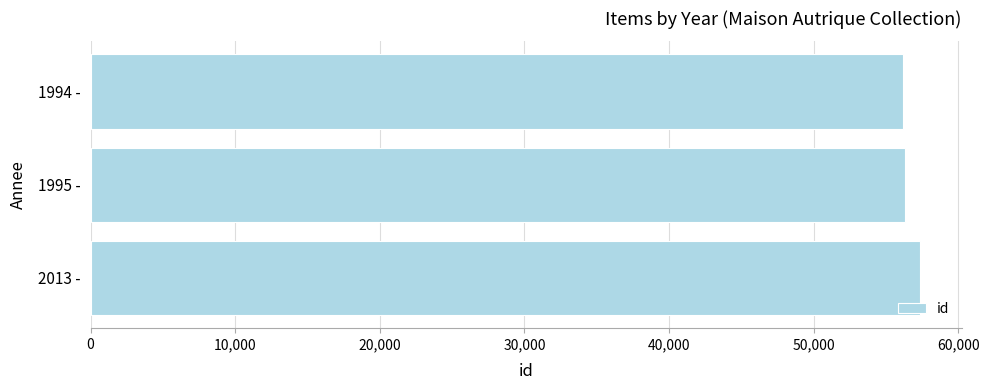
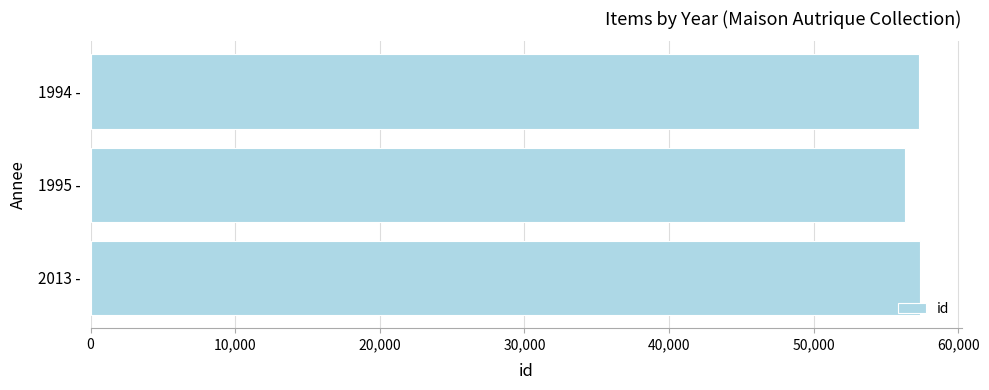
1994 -: 56,200 -> 57,300
